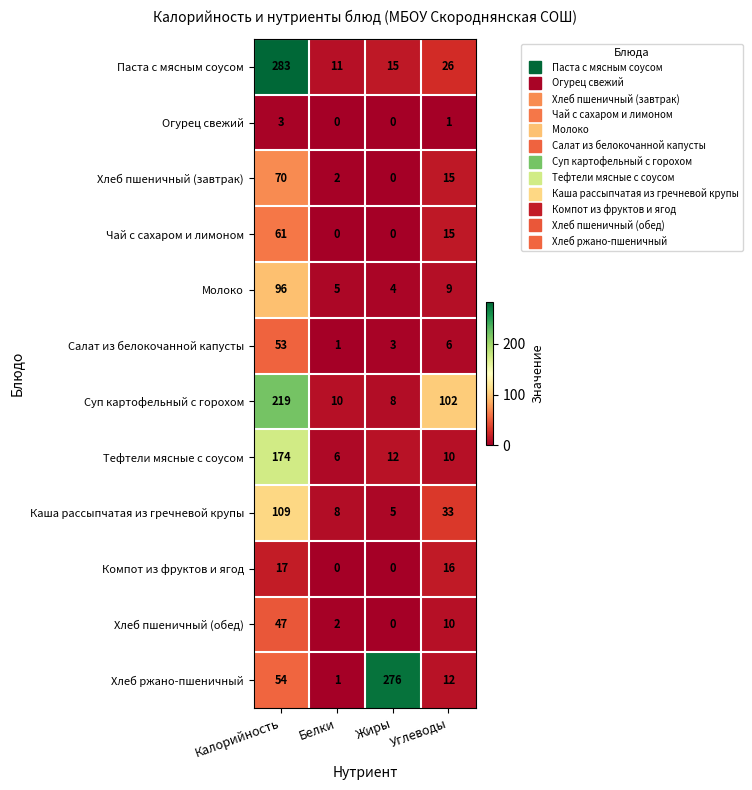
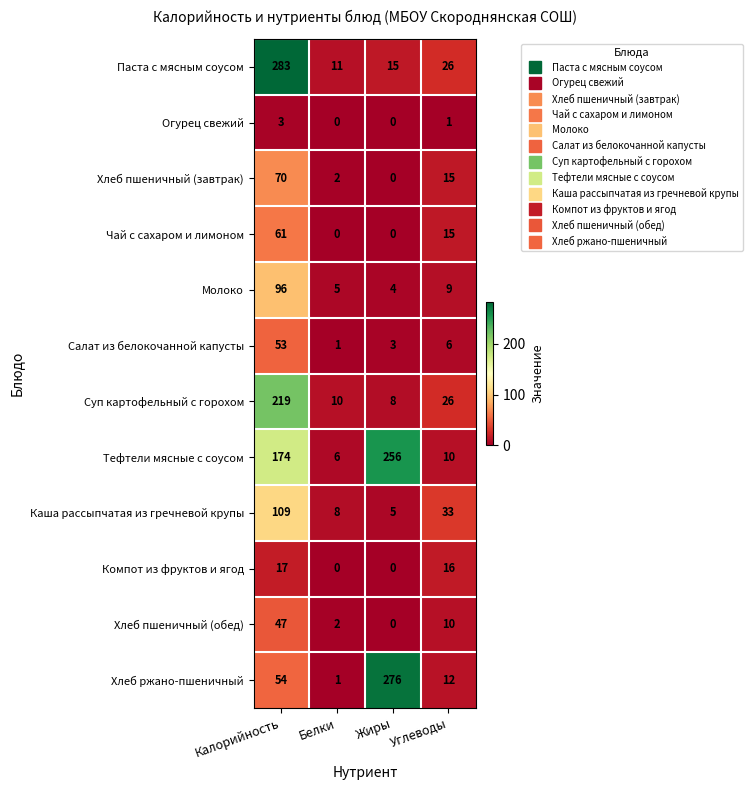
Суп картофельный с горохом, Углеводы: 102 -> 26
Тефтели мясные с соусом, Жиры: 12 -> 256
